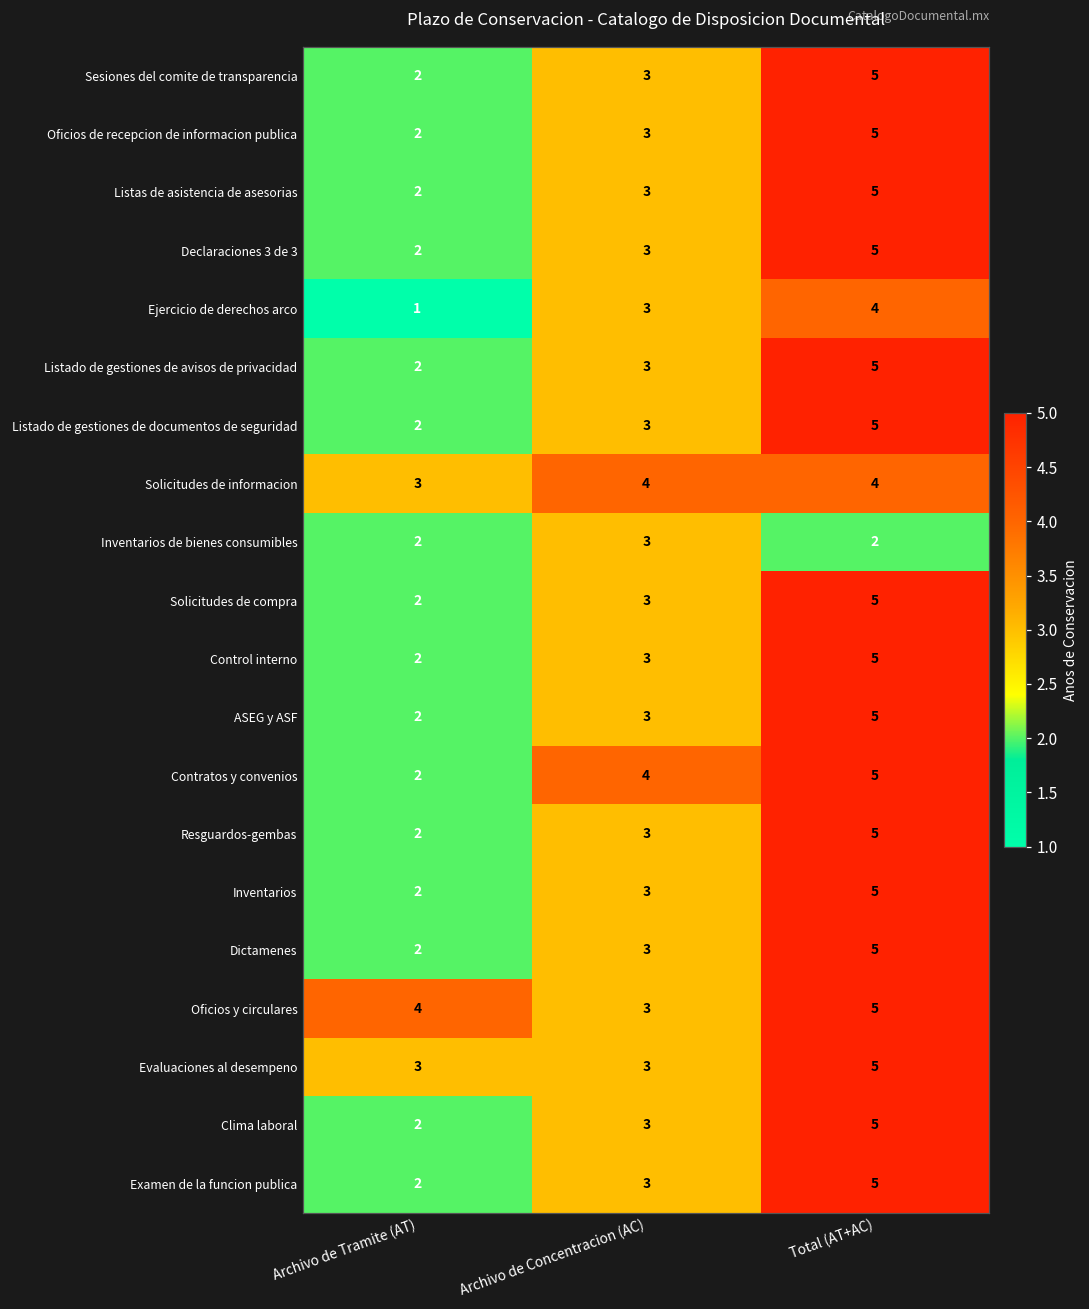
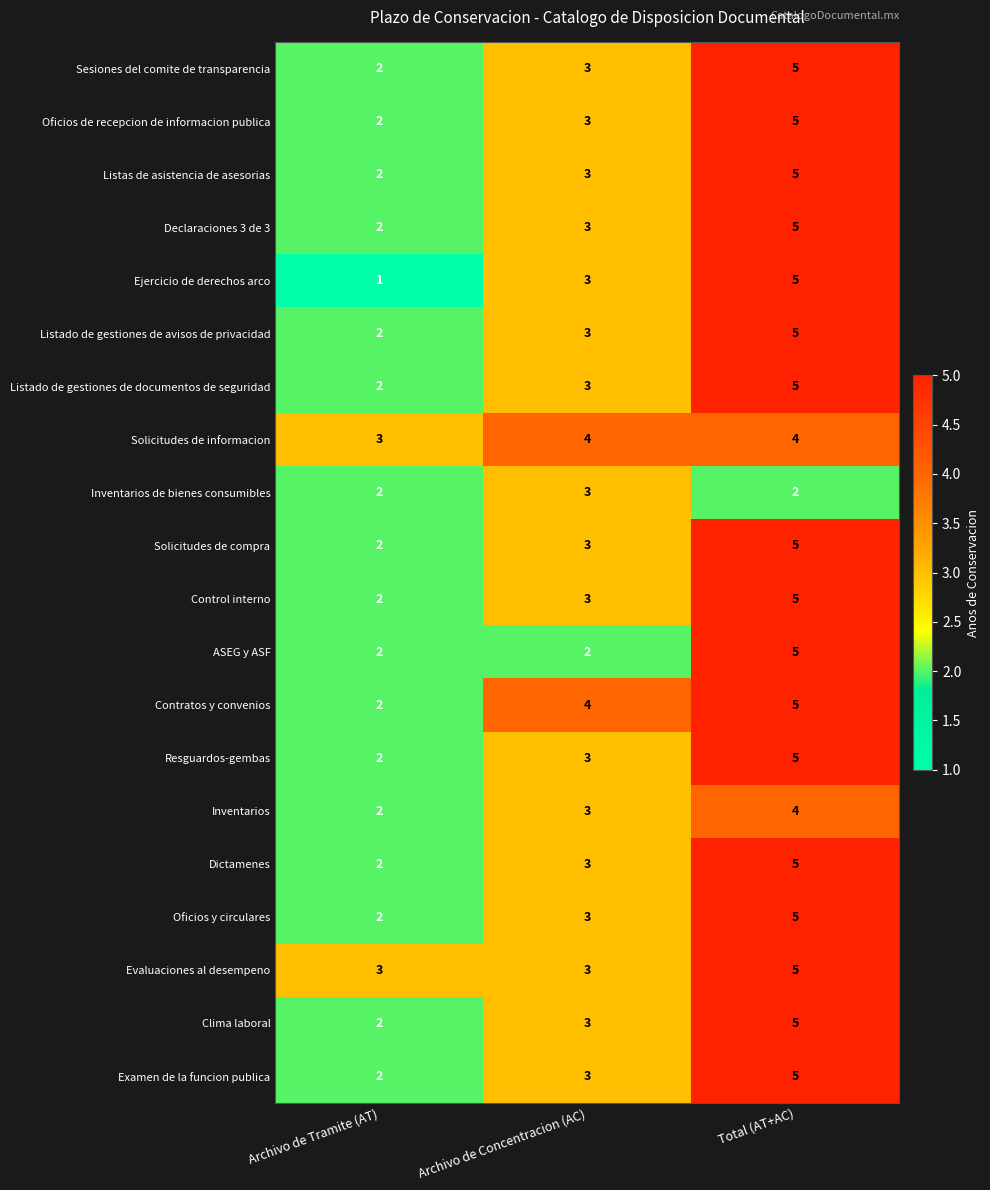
Ejercicio de derechos arco, Total (AT+AC): 4 -> 5
ASEG y ASF, Archivo de Concentracion (AC): 3 -> 2
Inventarios, Total (AT+AC): 5 -> 4
Oficios y circulares, Archivo de Tramite (AT): 4 -> 2
